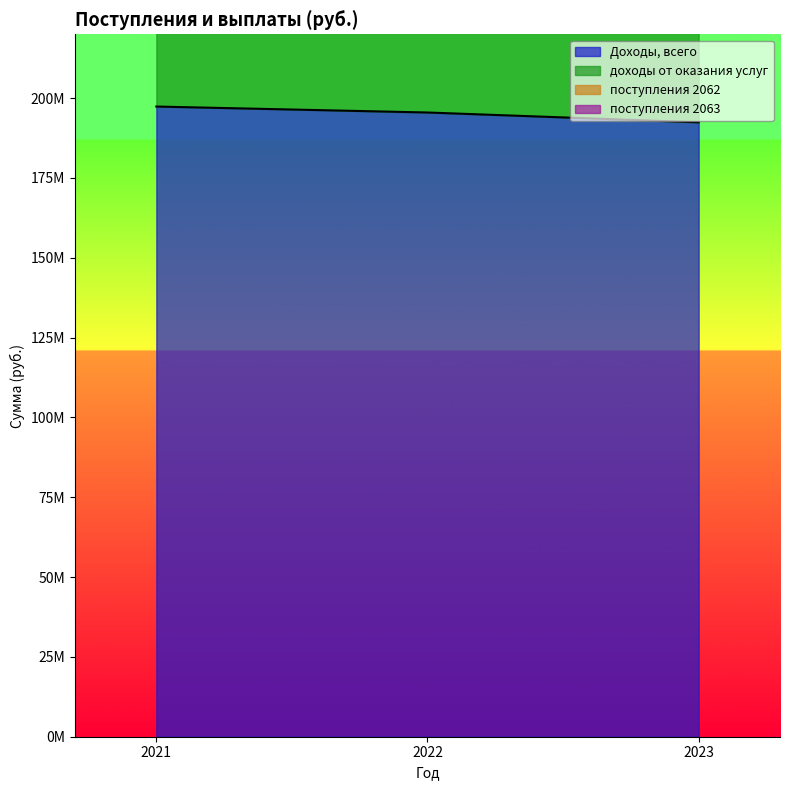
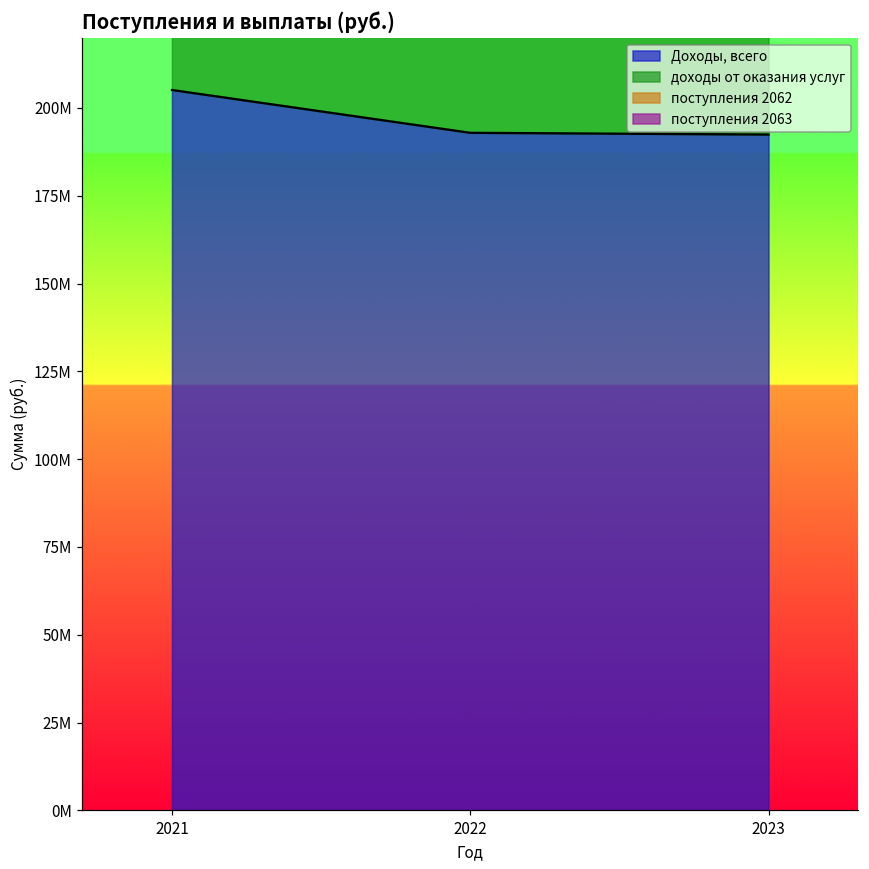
Доходы, всего, 2021: 197000000 -> 205000000
Доходы, всего, 2022: 196000000 -> 193000000
